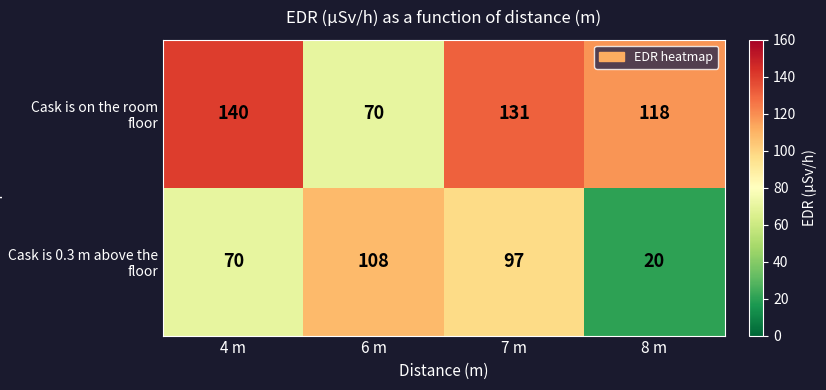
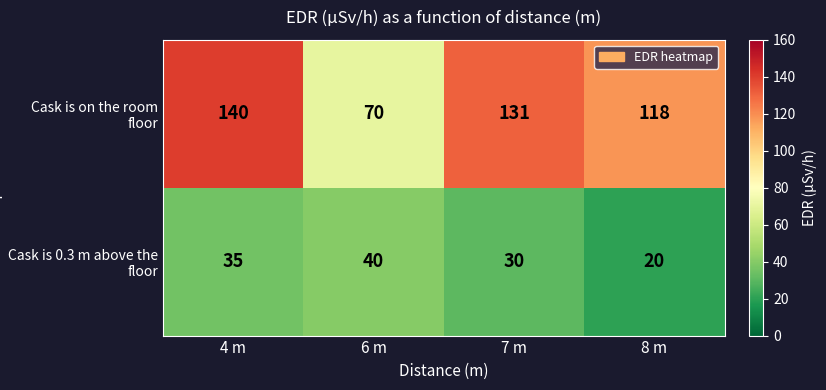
Cask is 0.3 m above the floor, 4 m: 70 -> 35
Cask is 0.3 m above the floor, 6 m: 108 -> 40
Cask is 0.3 m above the floor, 7 m: 97 -> 30
